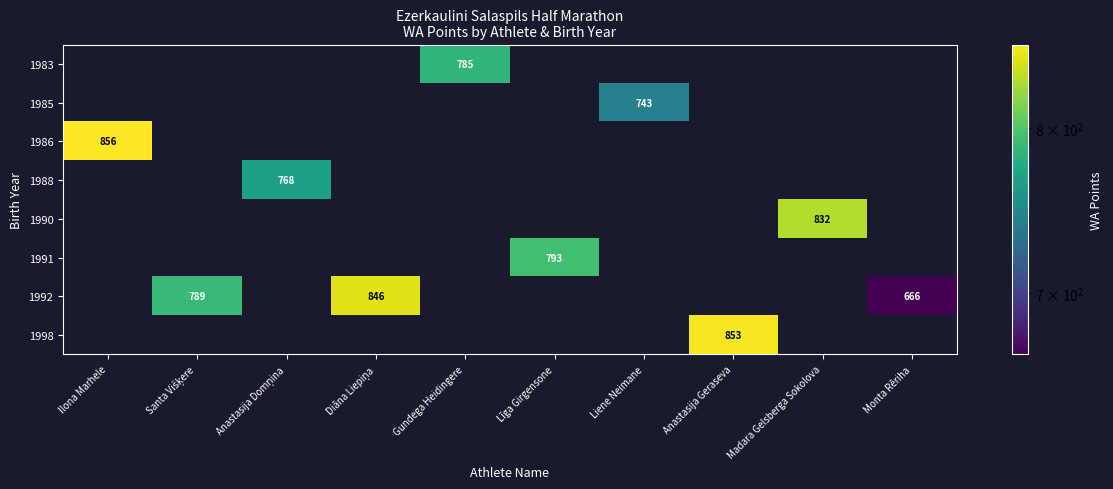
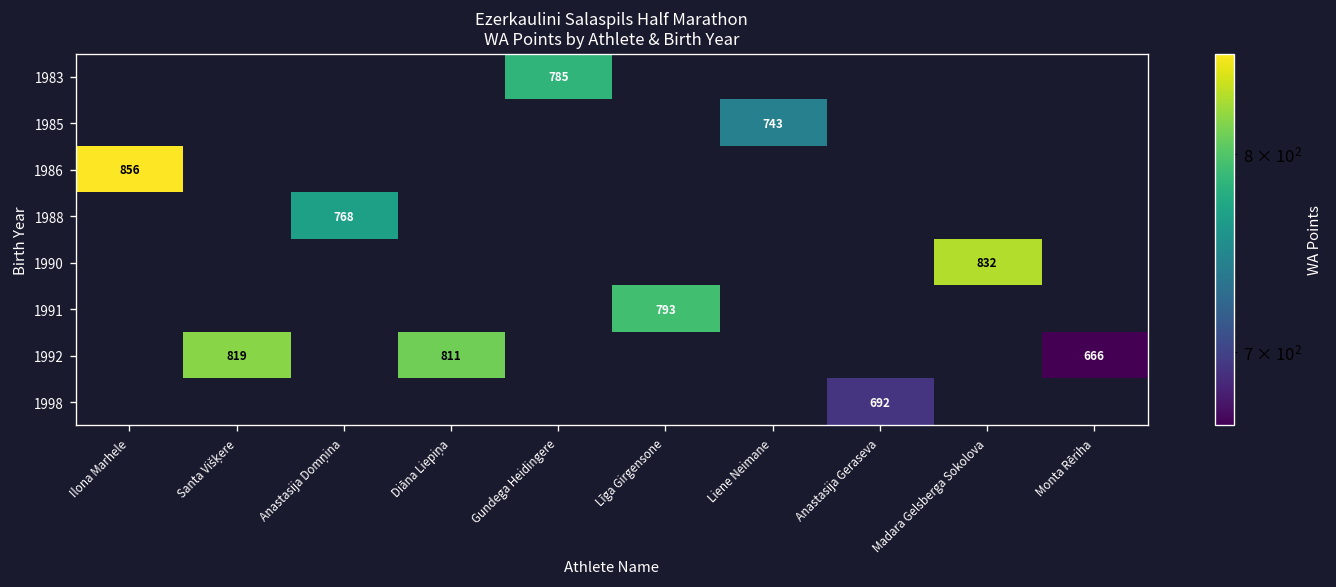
1992, Santa Višķere: 789 -> 819
1992, Diāna Liepiņa: 846 -> 811
1998, Anastasija Geraseva: 853 -> 692
